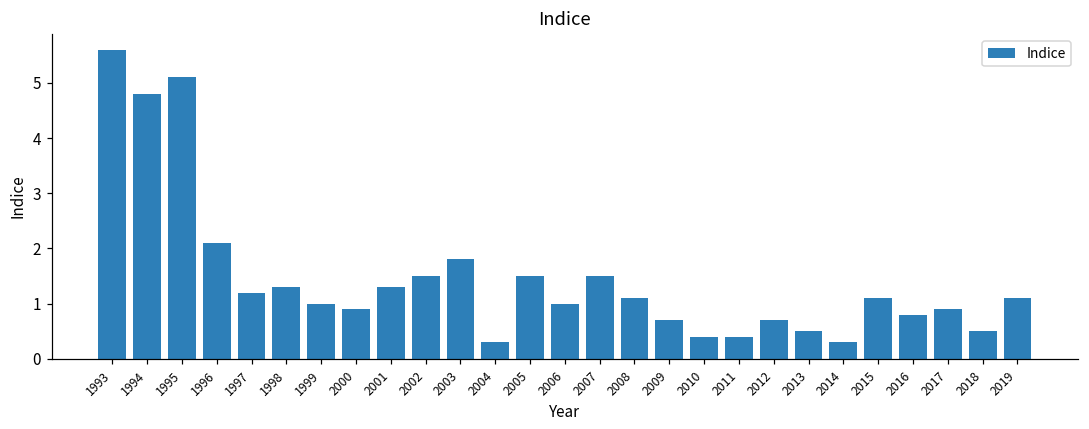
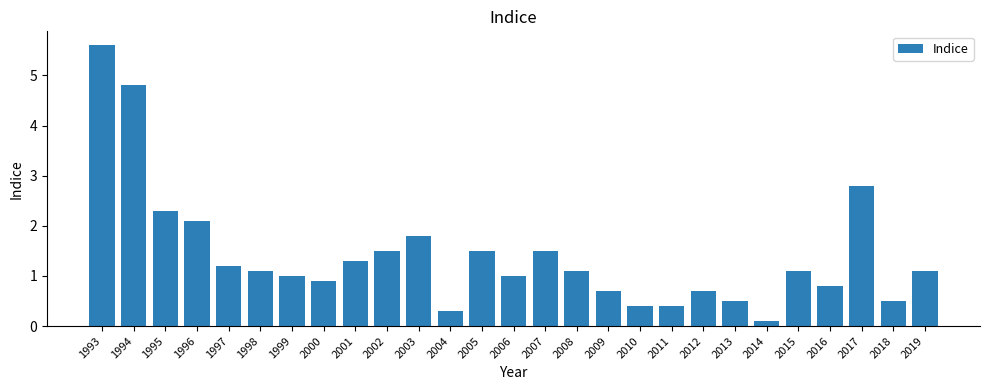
1995: 5.1 -> 2.3
1998: 1.3 -> 1.1
2014: 0.3 -> 0.1
2017: 0.9 -> 2.8
